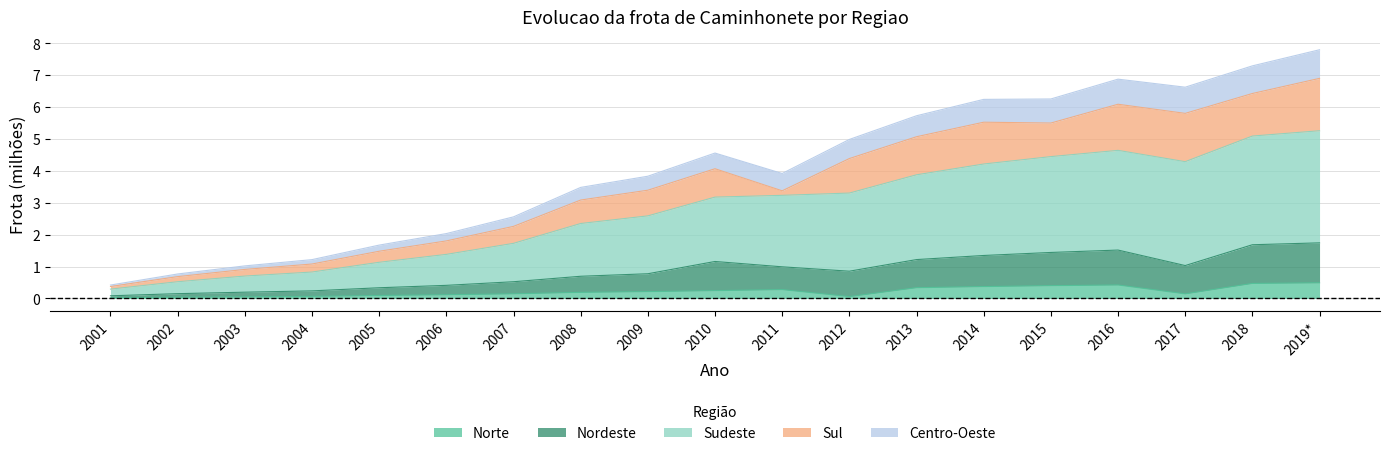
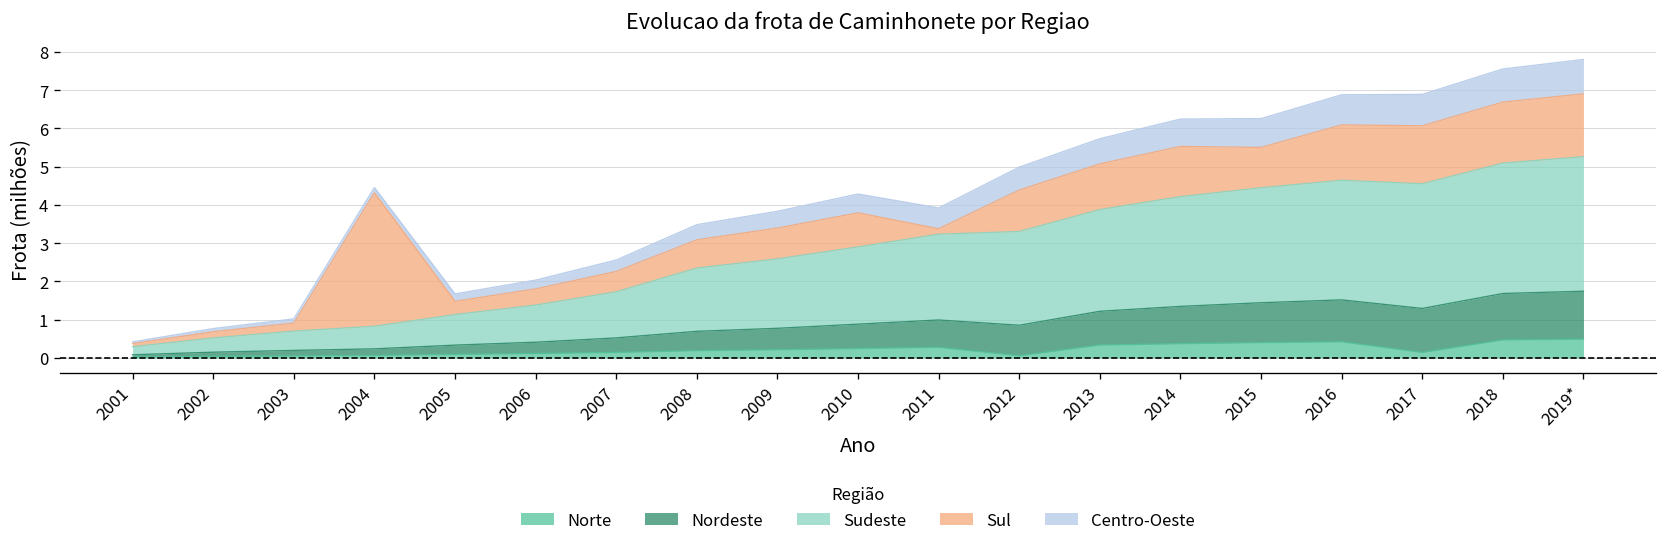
Sul, 2004: 0.3 -> 3.5
Nordeste, 2010: 0.9 -> 0.6
Nordeste, 2017: 0.9 -> 1.2
Sul, 2018: 1.3 -> 1.6
